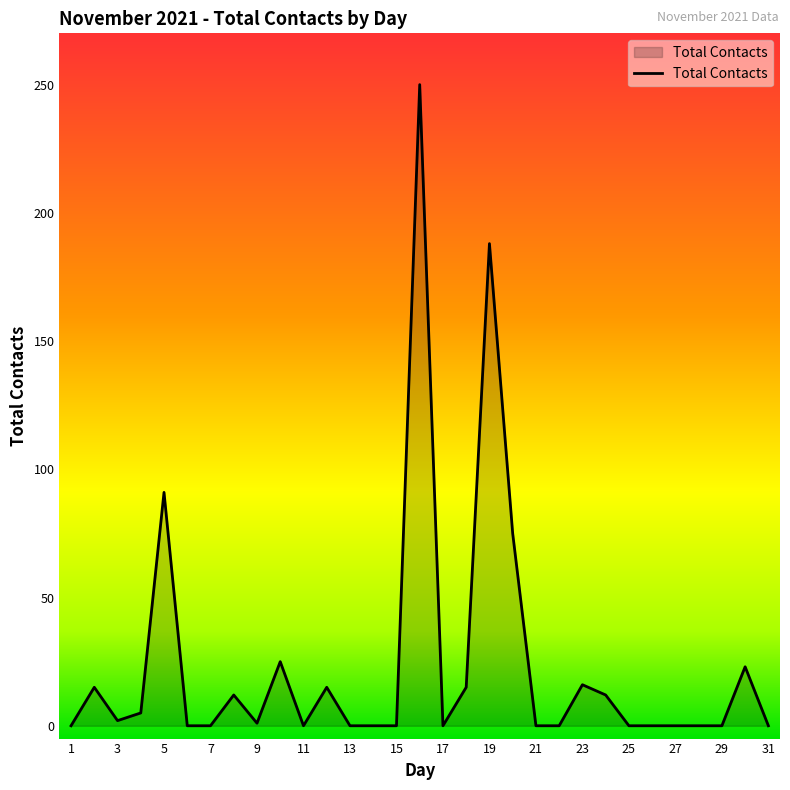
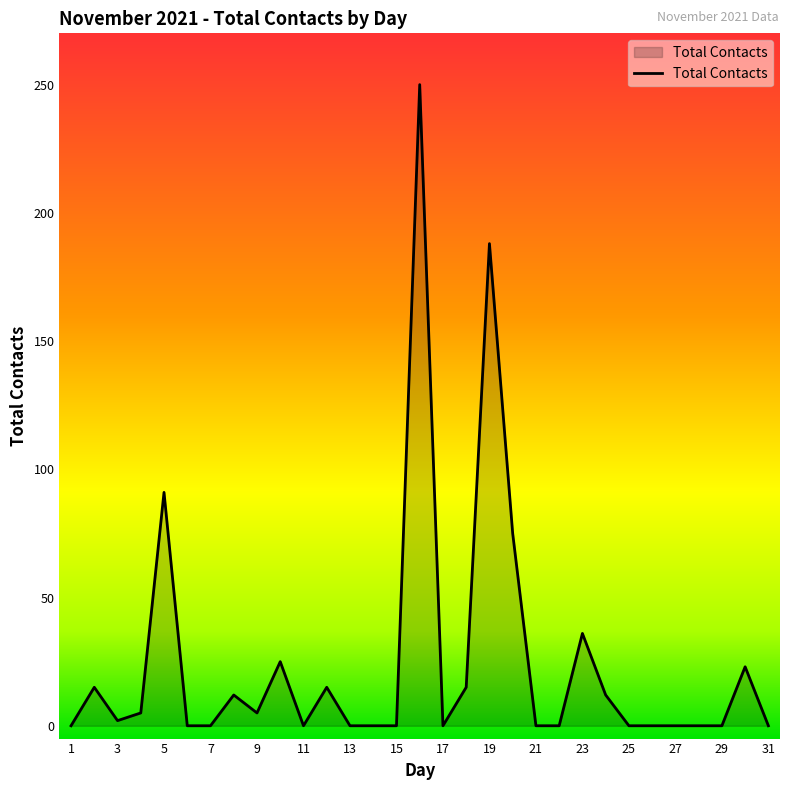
9: 1 -> 5
23: 16 -> 36
